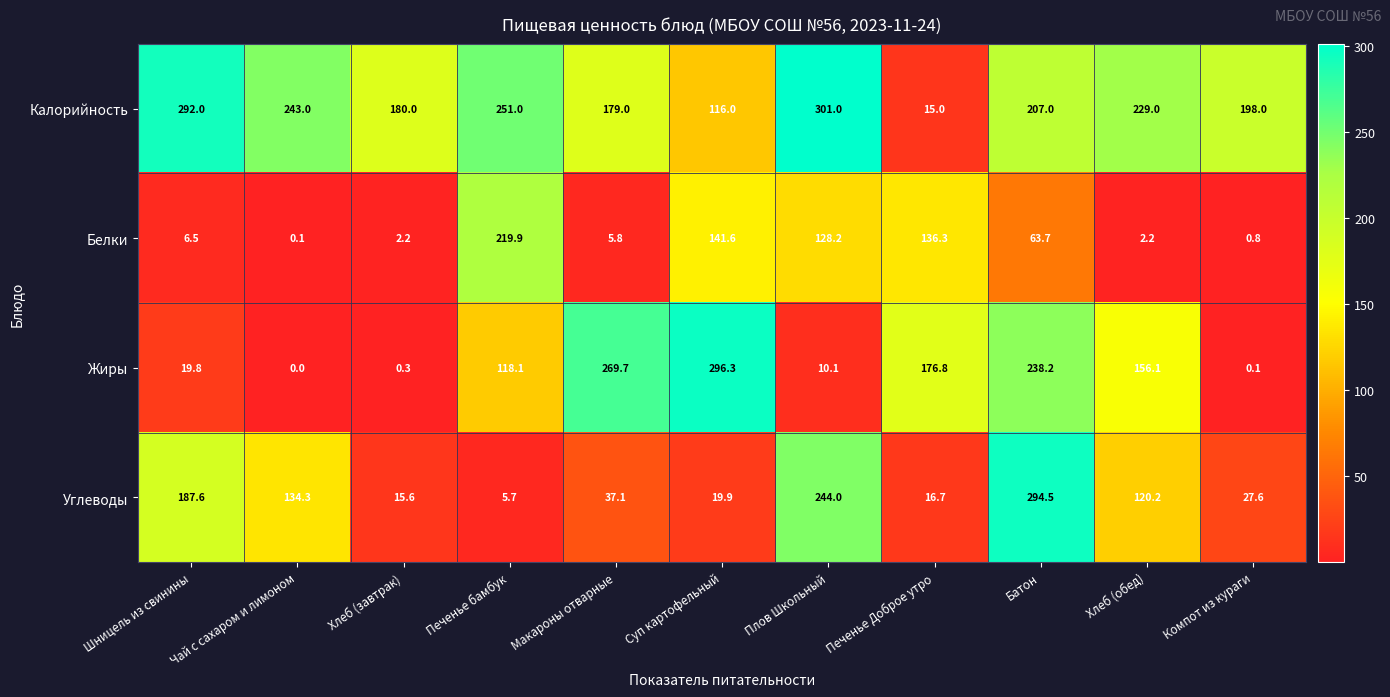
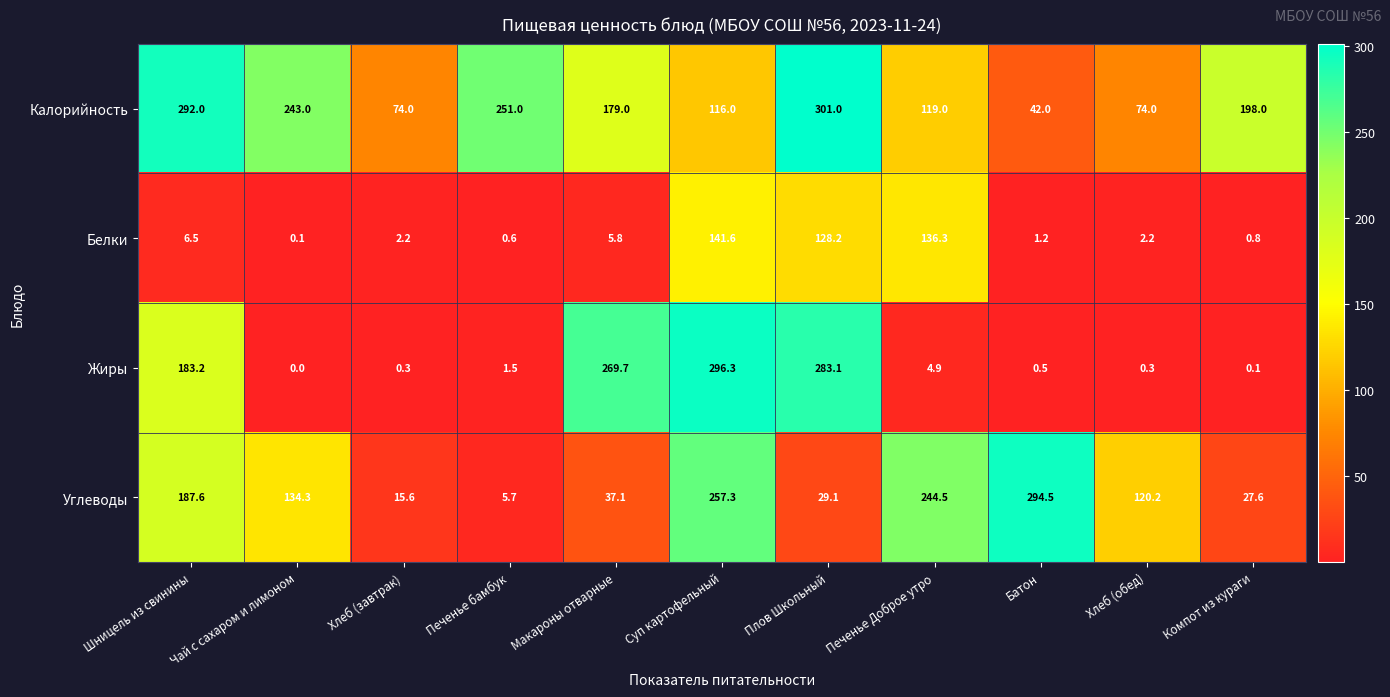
Калорийность, Хлеб (завтрак): 180.0 -> 74.0
Калорийность, Печенье Доброе утро: 15.0 -> 119.0
Калорийность, Батон: 207.0 -> 42.0
Калорийность, Хлеб (обед): 229.0 -> 74.0
Белки, Печенье бамбук: 219.9 -> 0.6
Белки, Батон: 63.7 -> 1.2
Жиры, Шницель из свинины: 19.8 -> 183.2
Жиры, Печенье бамбук: 118.1 -> 1.5
Жиры, Плов Школьный: 10.1 -> 283.1
Жиры, Печенье Доброе утро: 176.8 -> 4.9
Жиры, Батон: 238.2 -> 0.5
Жиры, Хлеб (обед): 156.1 -> 0.3
Углеводы, Суп картофельный: 19.9 -> 257.3
Углеводы, Плов Школьный: 244.0 -> 29.1
Углеводы, Печенье Доброе утро: 16.7 -> 244.5
